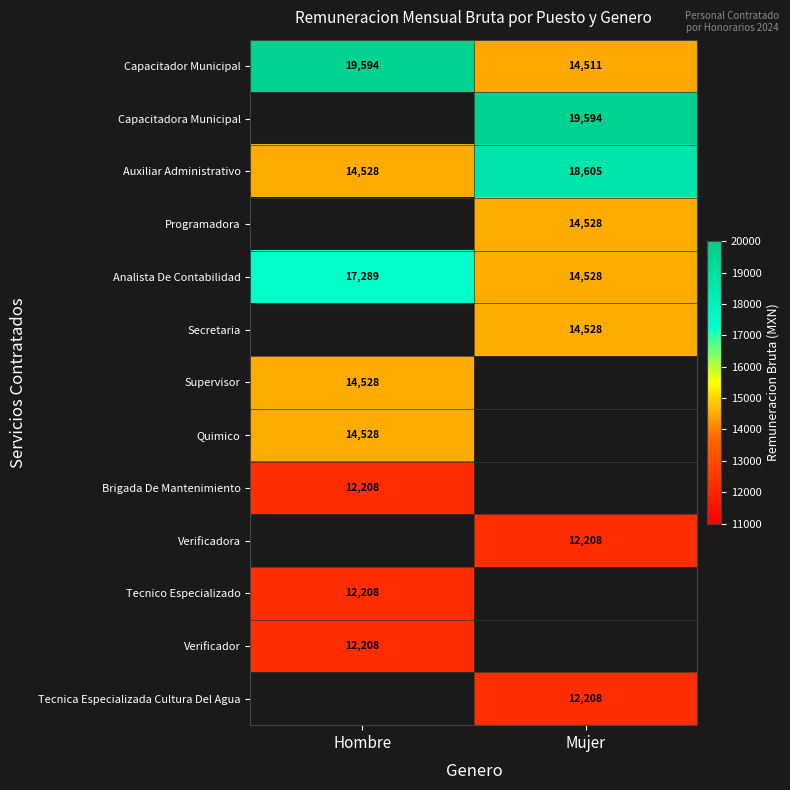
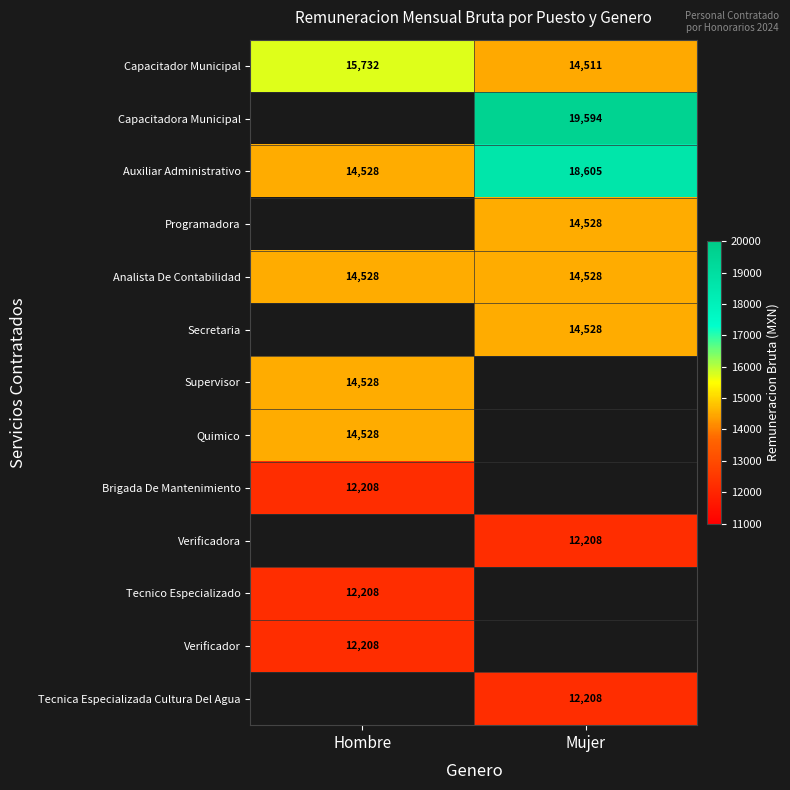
Capacitador Municipal, Hombre: 19,594 -> 15,732
Analista De Contabilidad, Hombre: 17,289 -> 14,528
